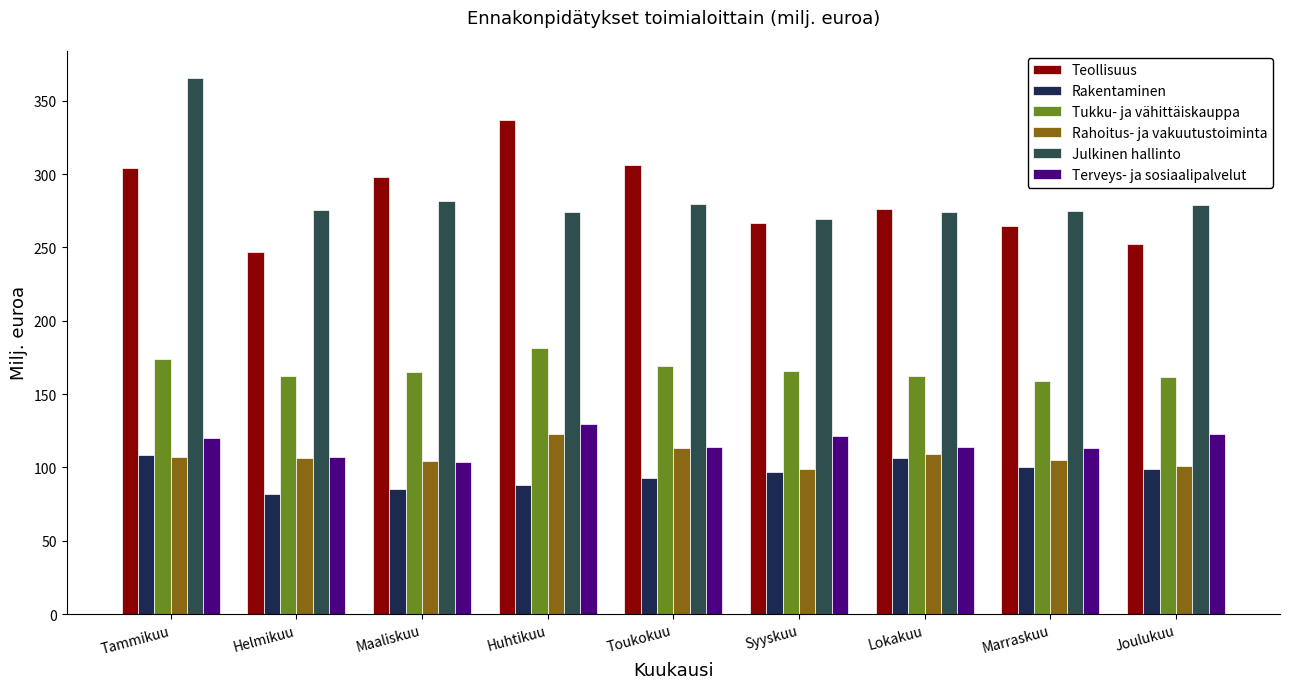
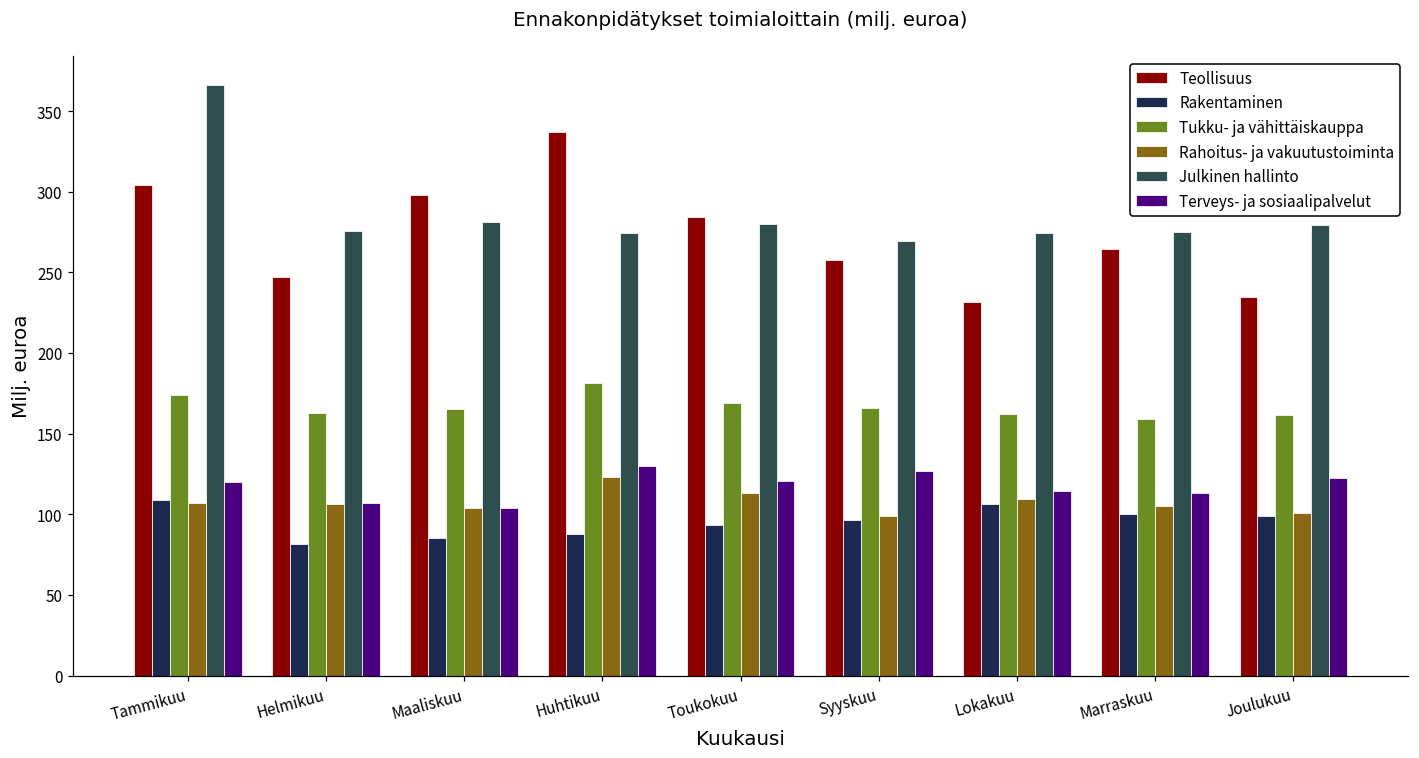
Teollisuus, Toukokuu: 306 -> 284
Terveys- ja sosiaalipalvelut, Toukokuu: 114 -> 121
Teollisuus, Syyskuu: 267 -> 258
Terveys- ja sosiaalipalvelut, Syyskuu: 121 -> 127
Teollisuus, Lokakuu: 276 -> 231
Teollisuus, Joulukuu: 253 -> 235
